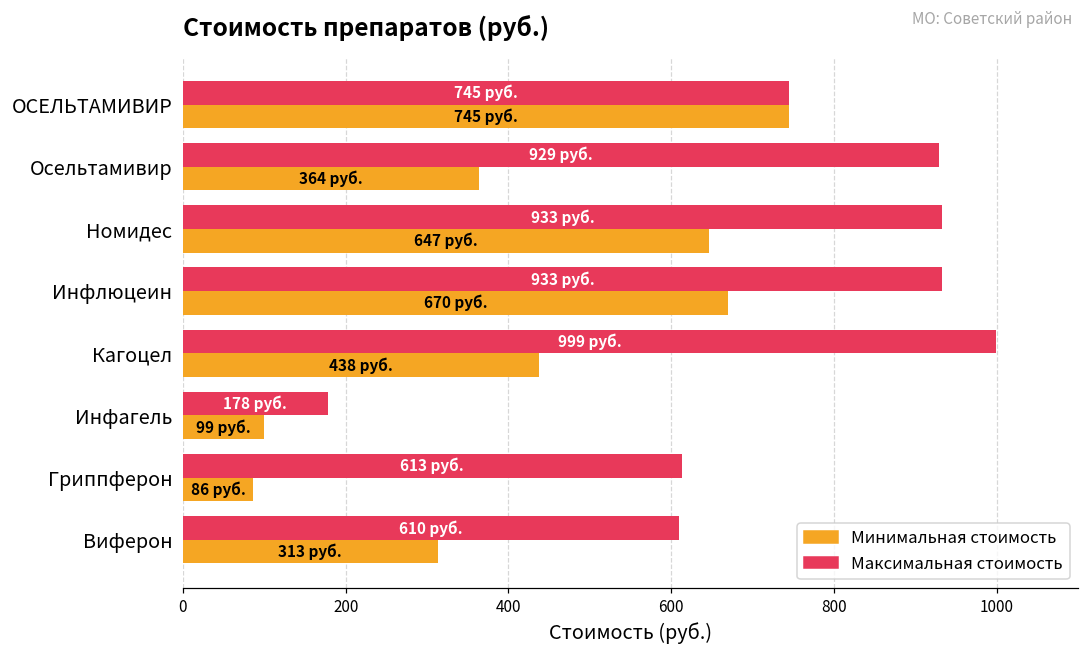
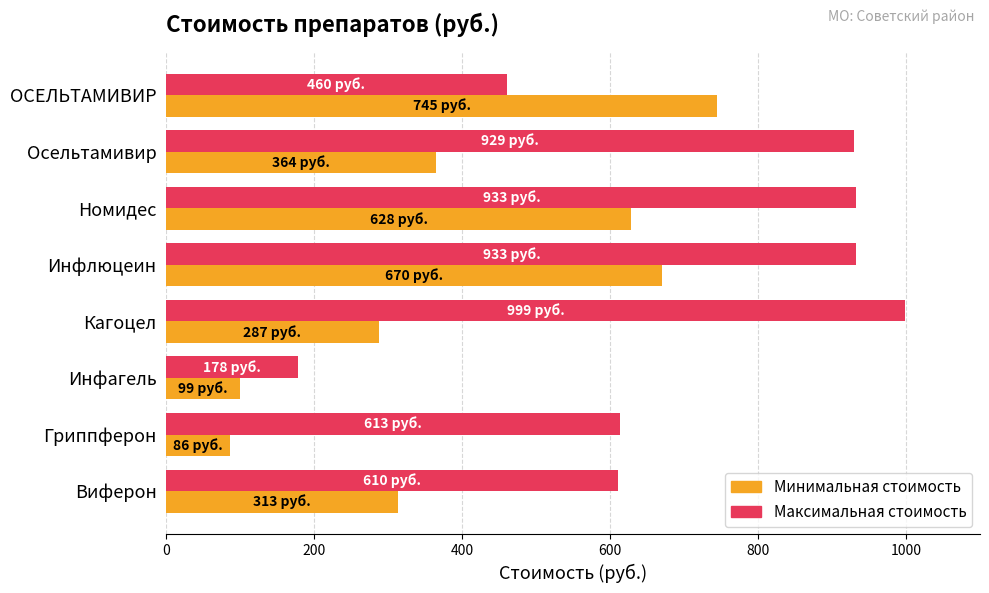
Максимальная стоимость, ОСЕЛЬТАМИВИР: 745 -> 460
Минимальная стоимость, Номидес: 647 -> 628
Минимальная стоимость, Кагоцел: 438 -> 287
